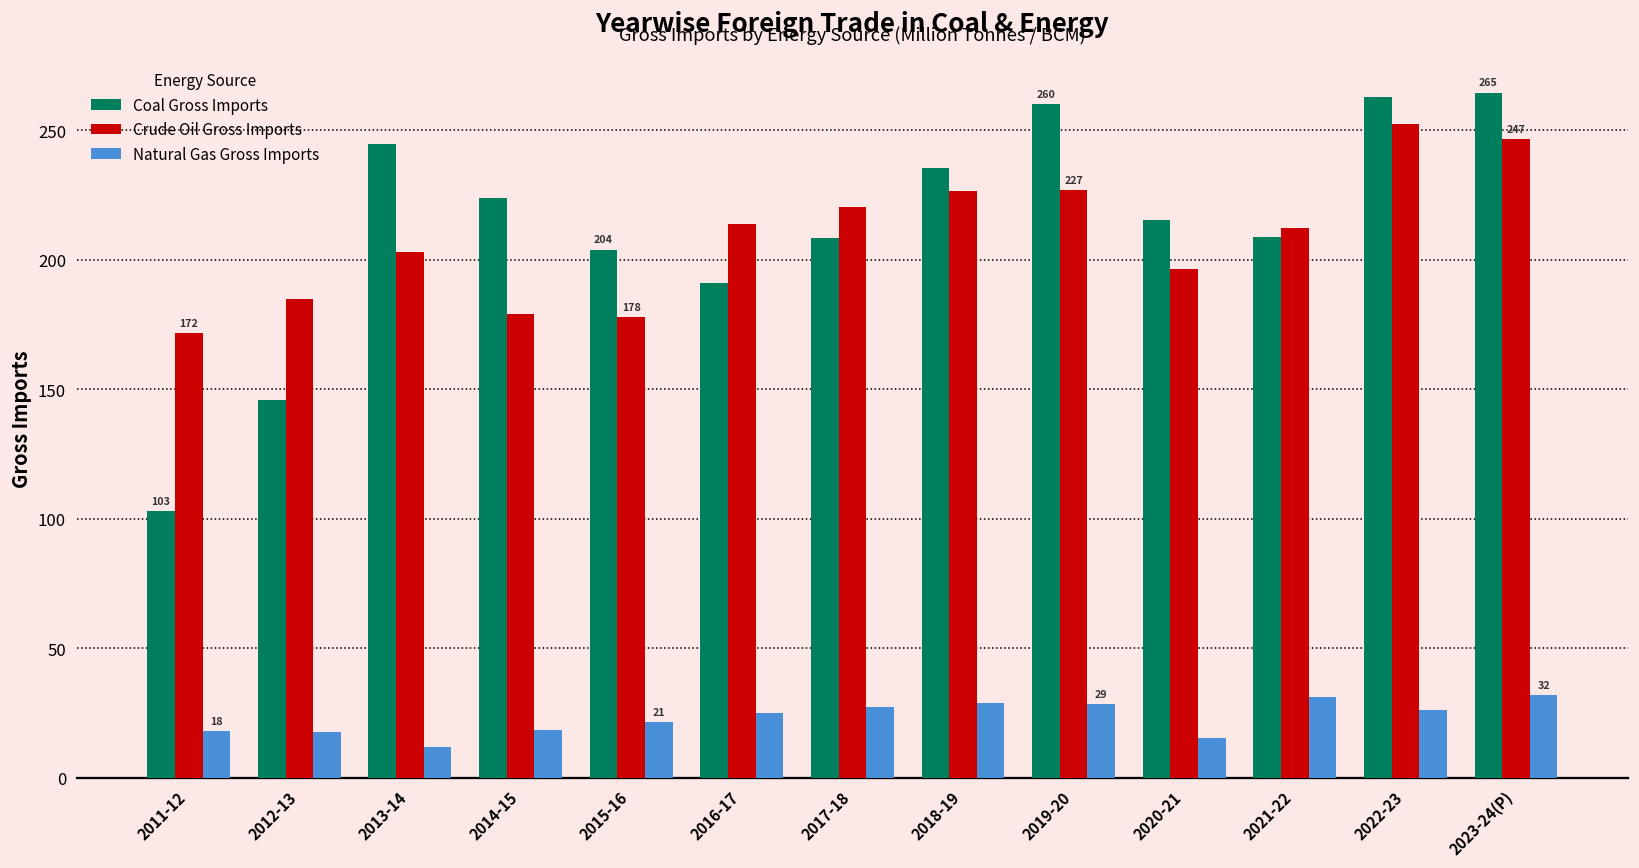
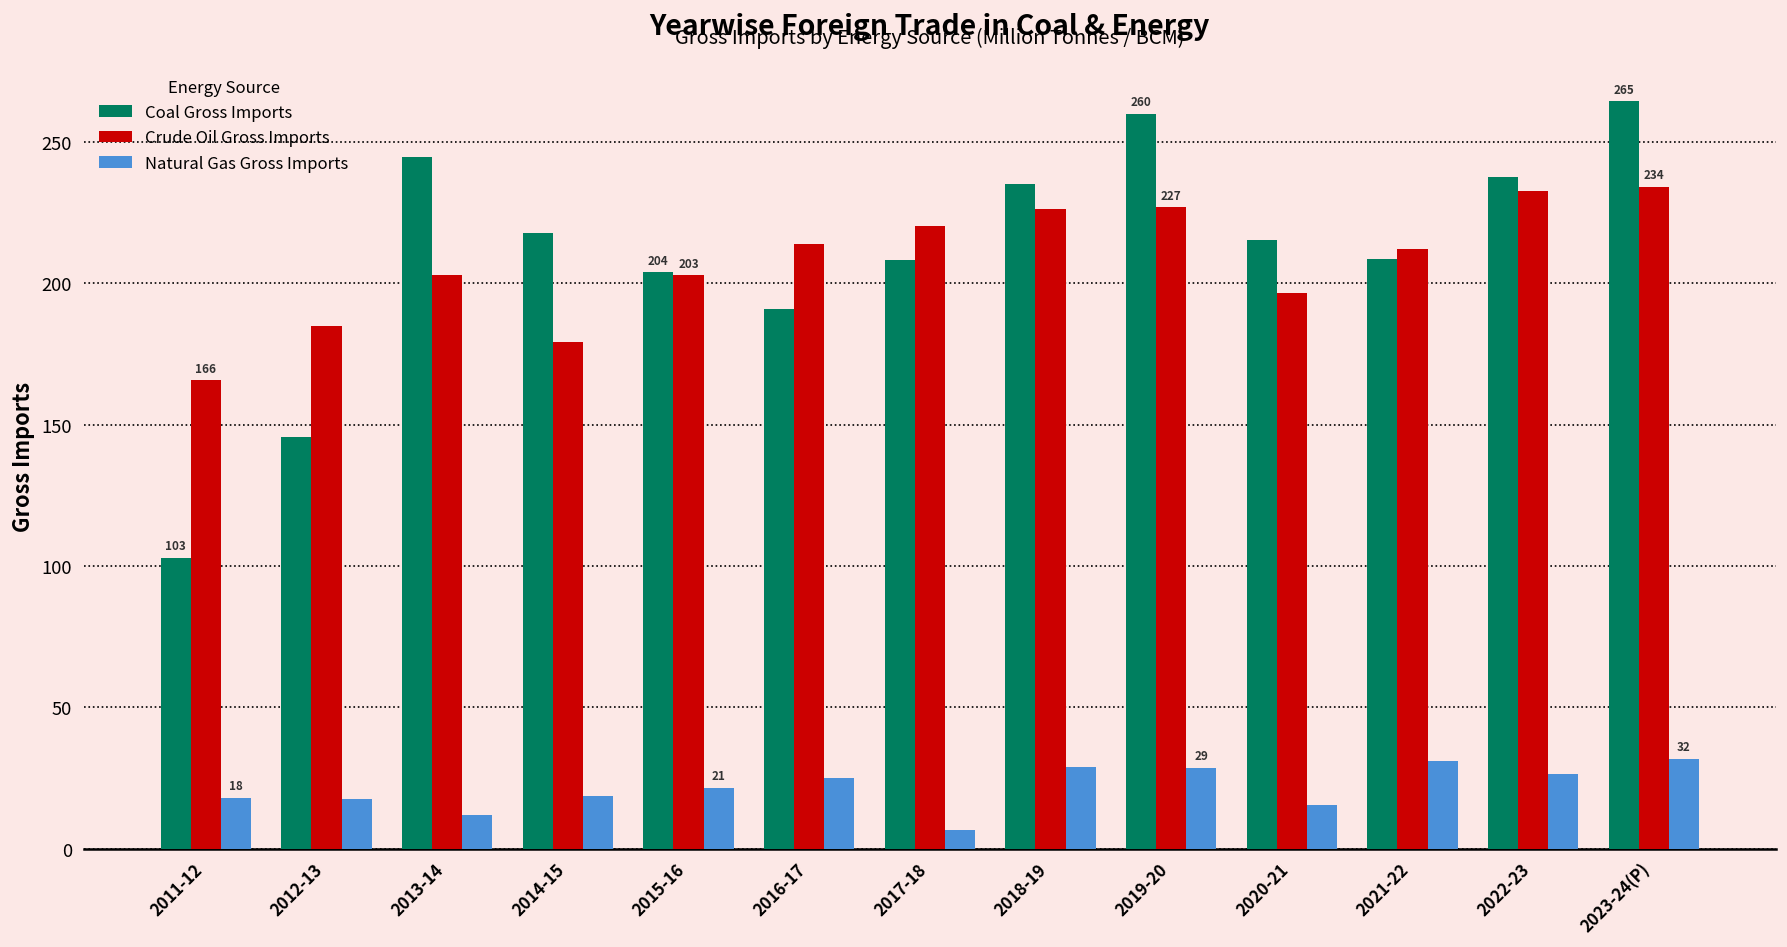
Crude Oil Gross Imports, 2011-12: 172 -> 166
Coal Gross Imports, 2014-15: 224 -> 218
Crude Oil Gross Imports, 2015-16: 178 -> 203
Natural Gas Gross Imports, 2017-18: 27 -> 6
Coal Gross Imports, 2022-23: 263 -> 238
Crude Oil Gross Imports, 2022-23: 253 -> 233
Crude Oil Gross Imports, 2023-24(P): 247 -> 234
